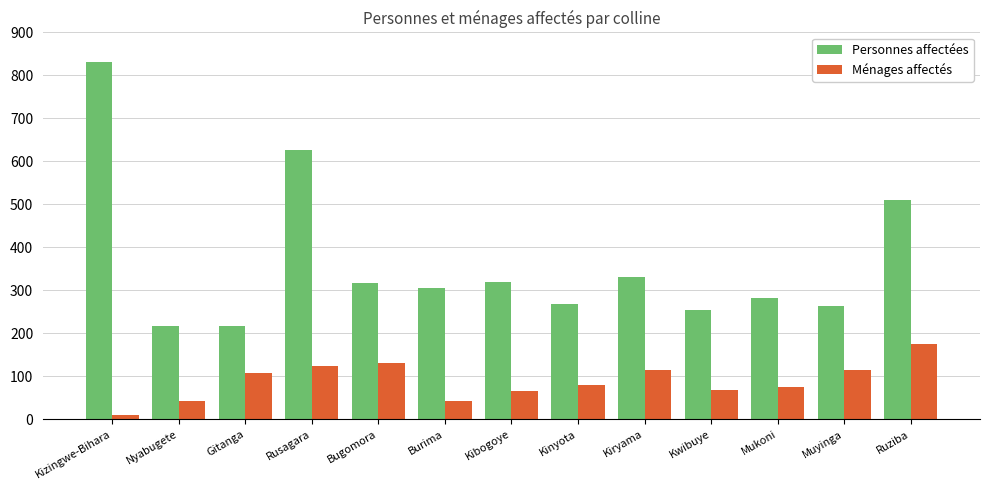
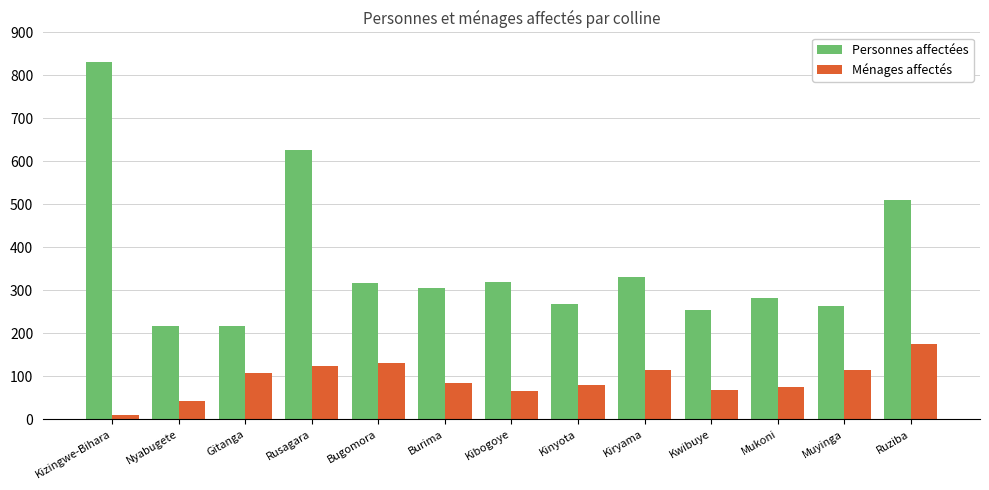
Ménages affectés, Burima: 40 -> 90
